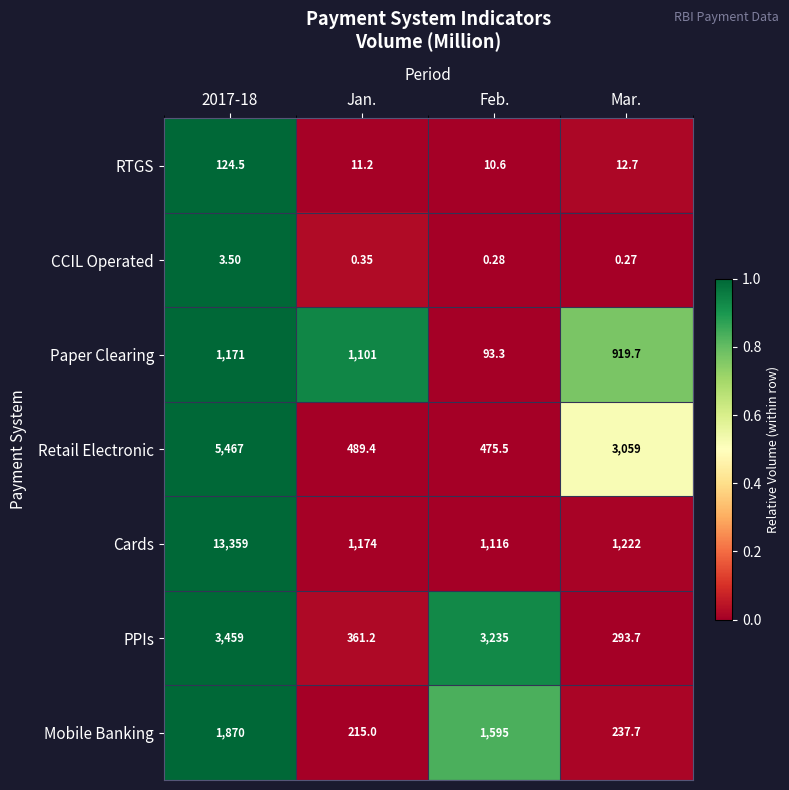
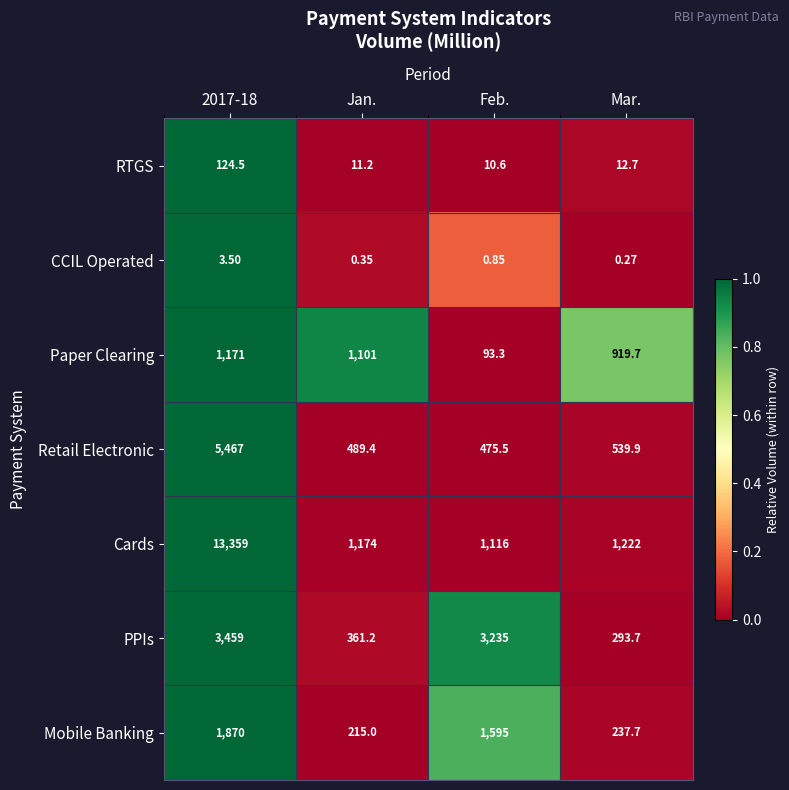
CCIL Operated, Feb.: 0.28 -> 0.85
Retail Electronic, Mar.: 3,059 -> 539.9
